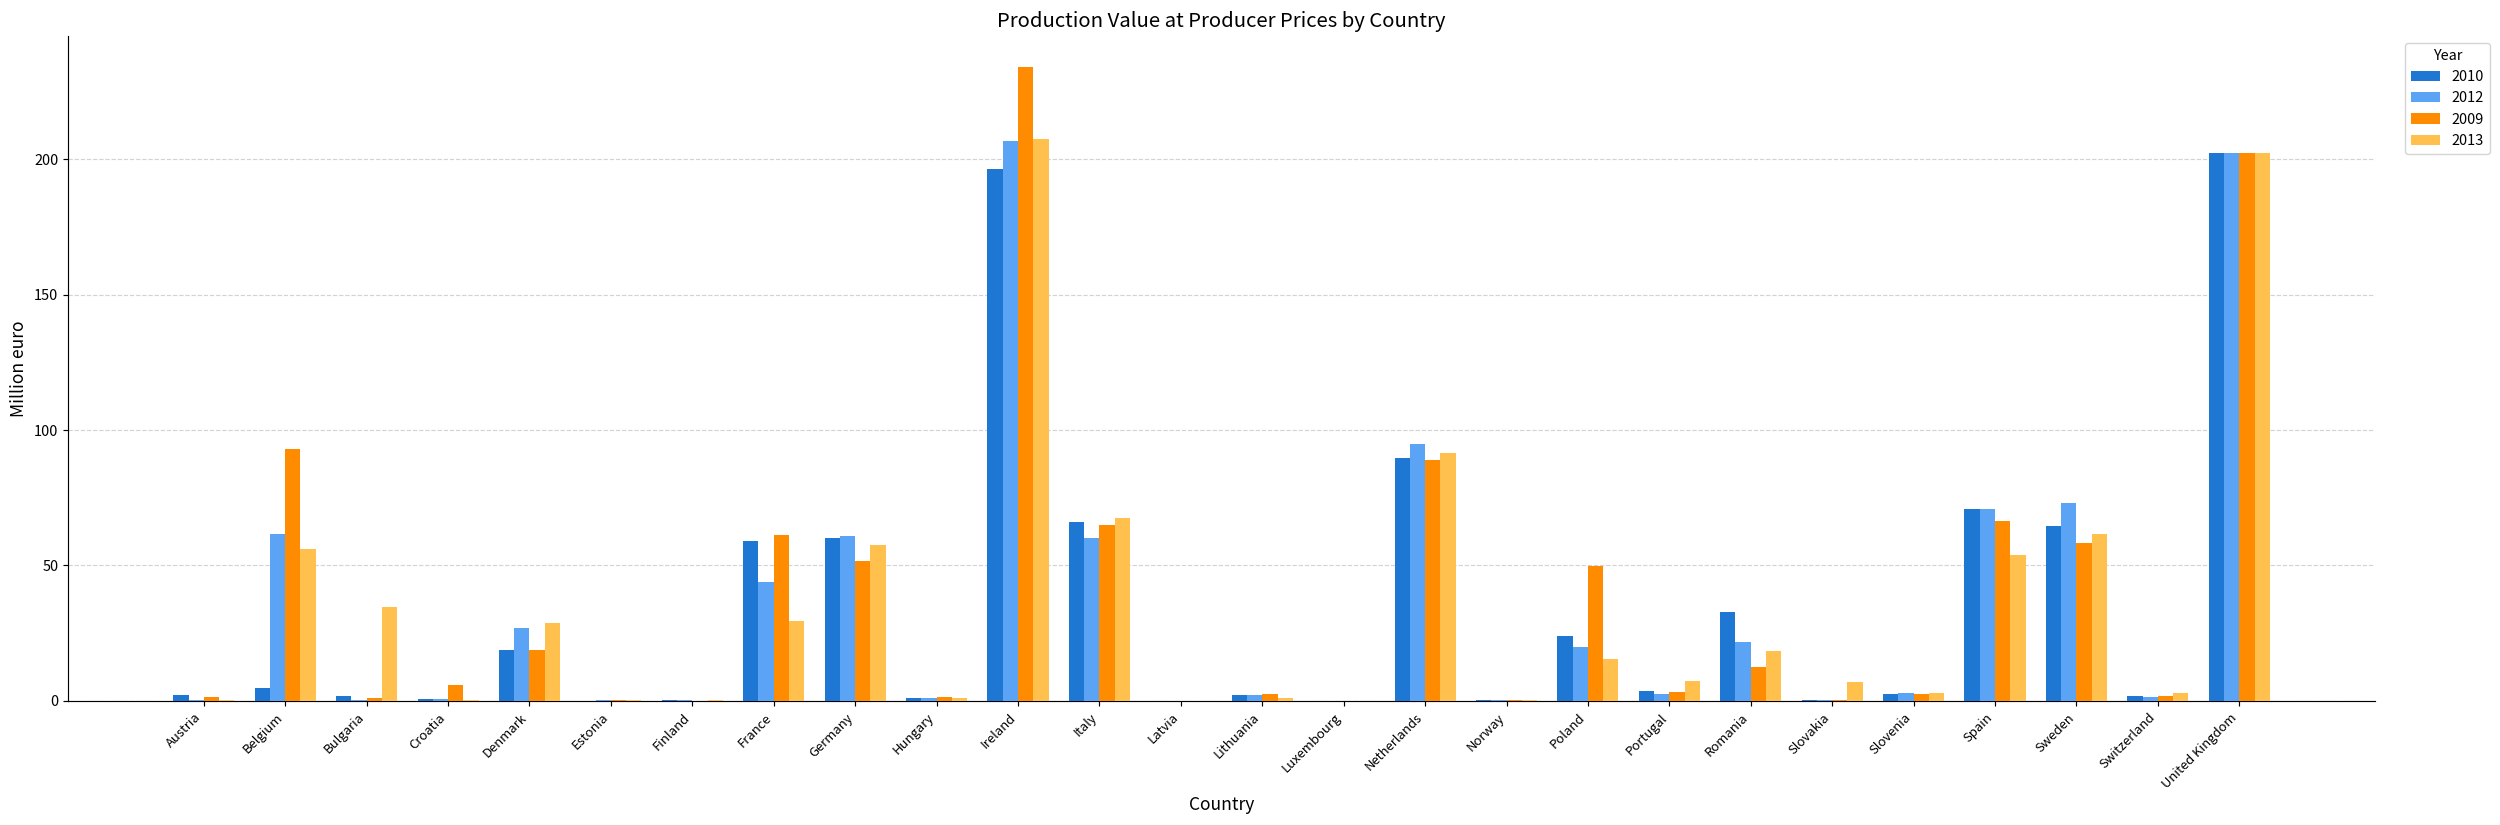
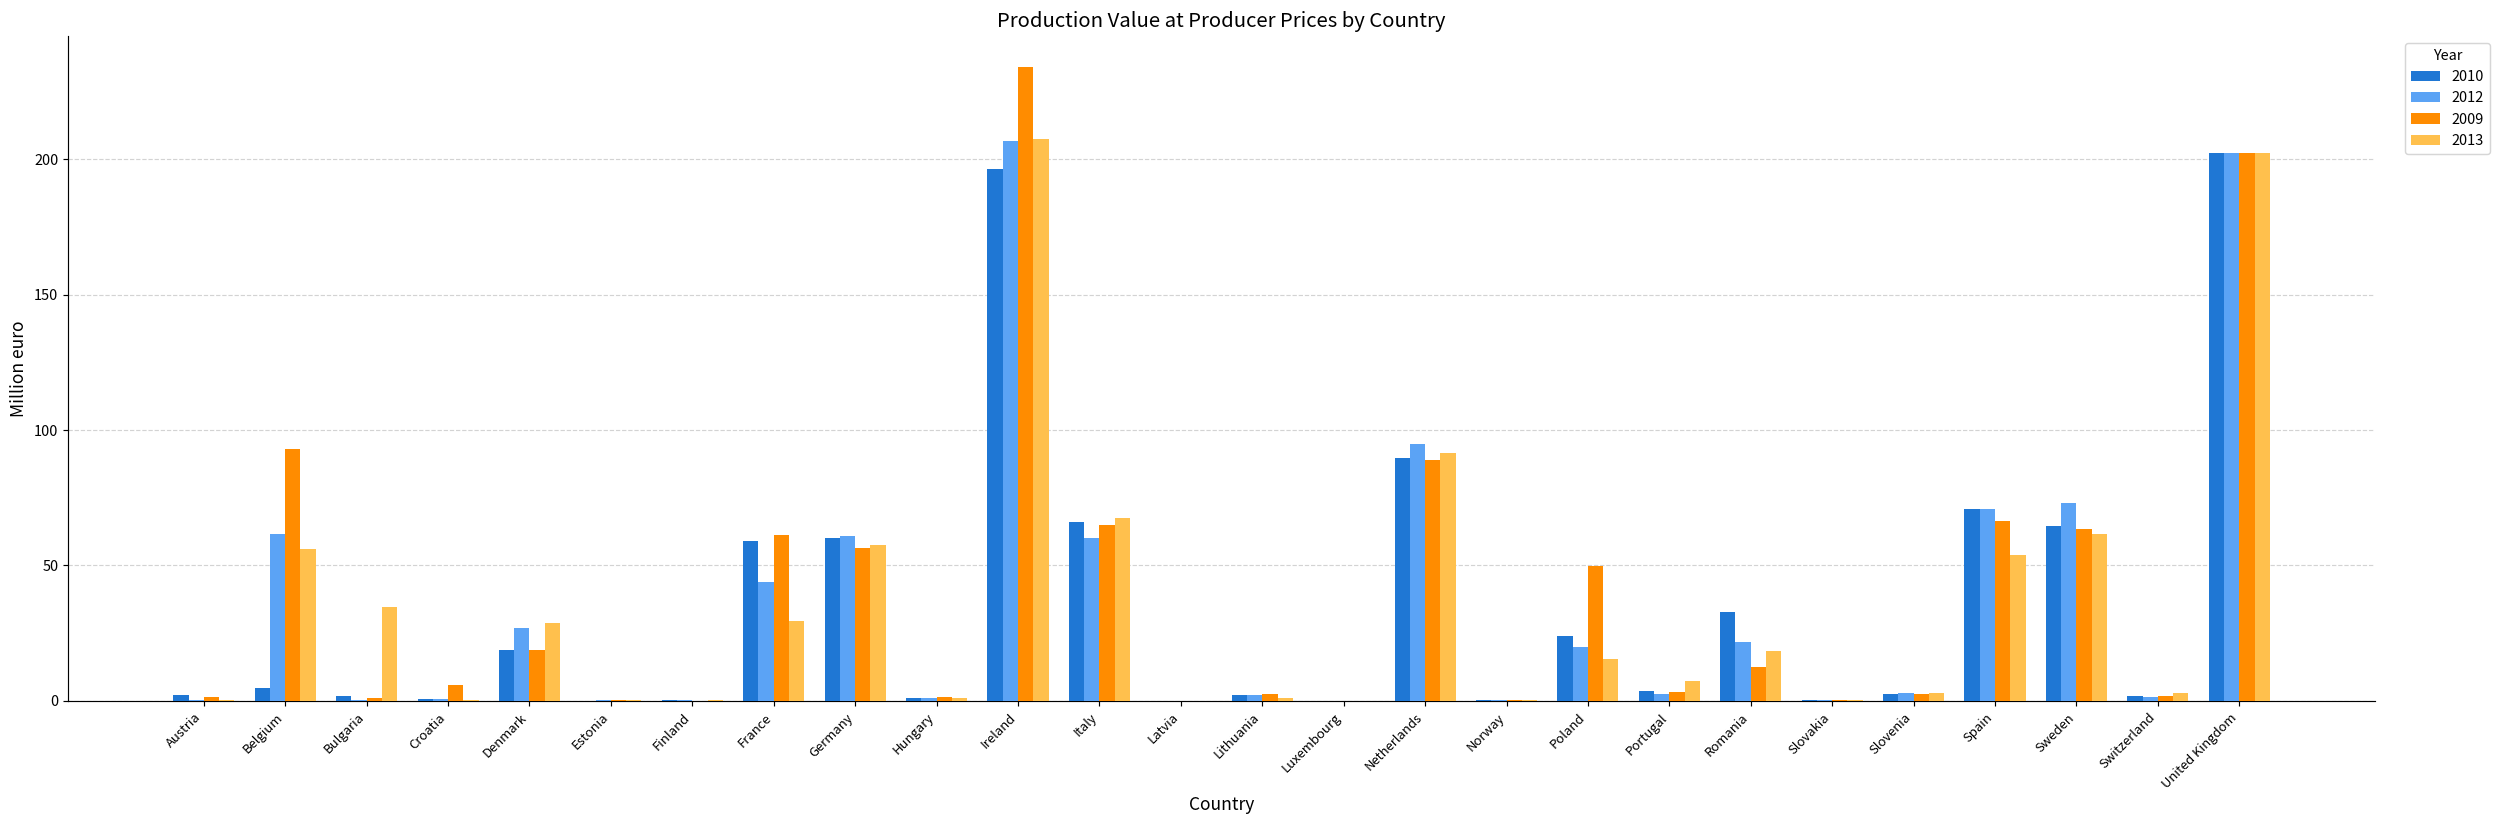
2009, Germany: 52 -> 57
2013, Slovakia: 7 -> 0
2009, Sweden: 58 -> 63
